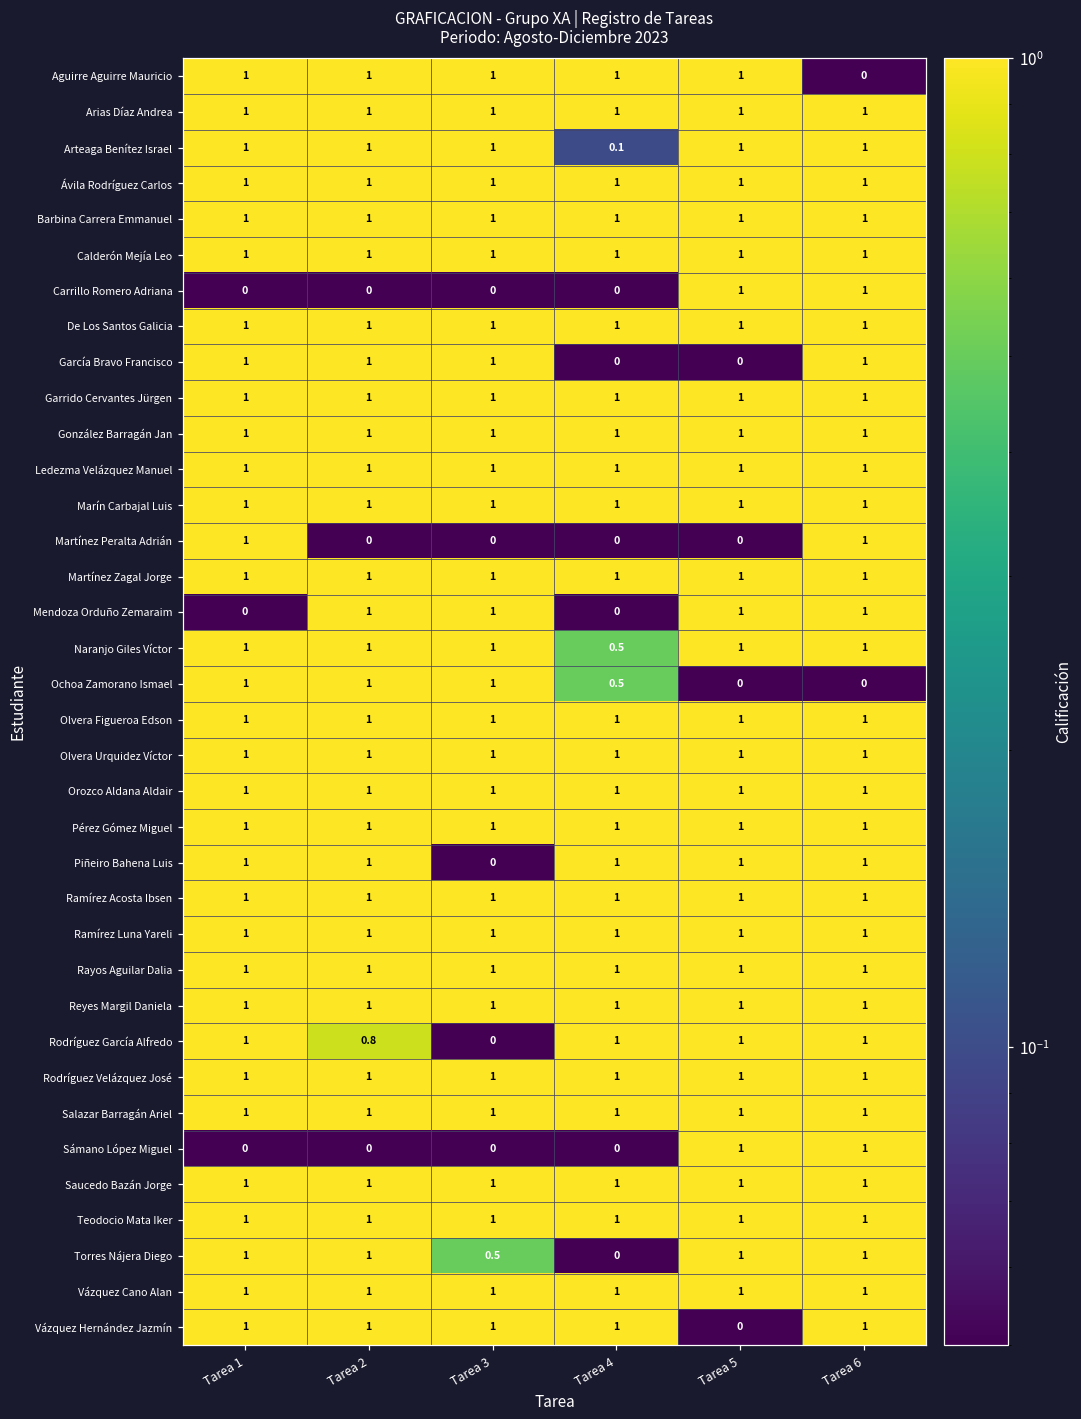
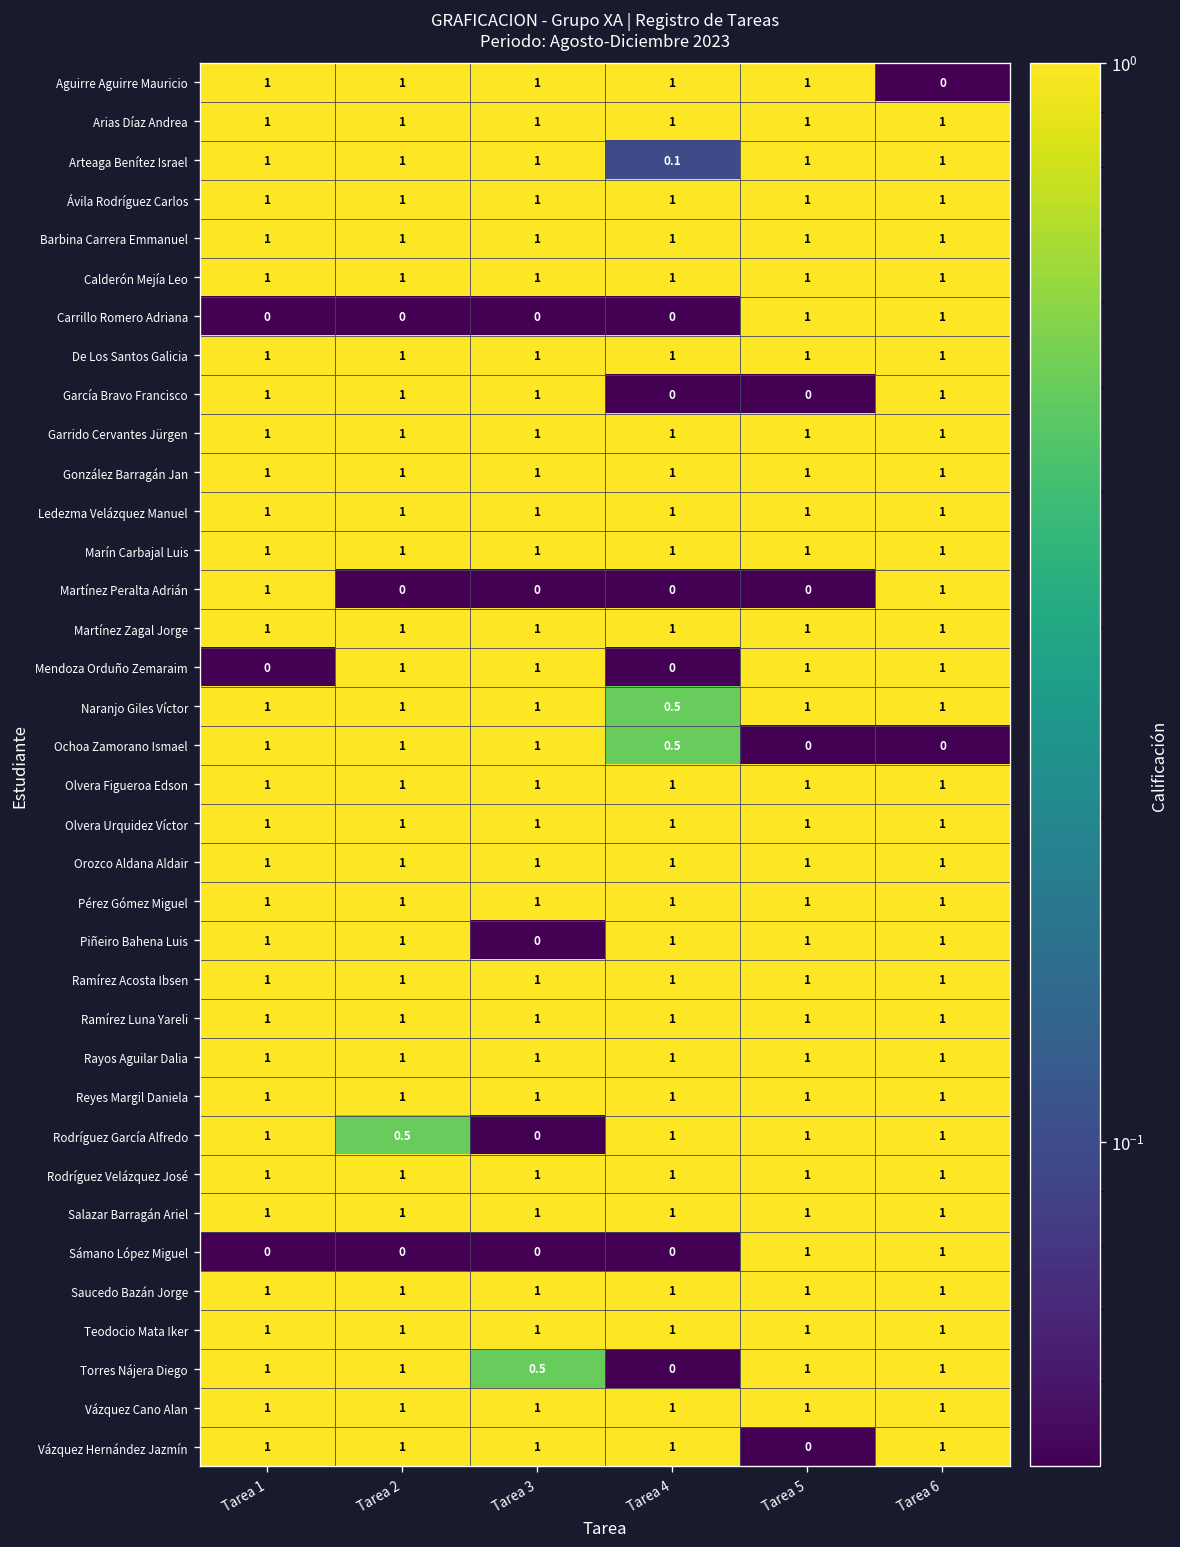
Rodríguez García Alfredo, Tarea 2: 0.8 -> 0.5
